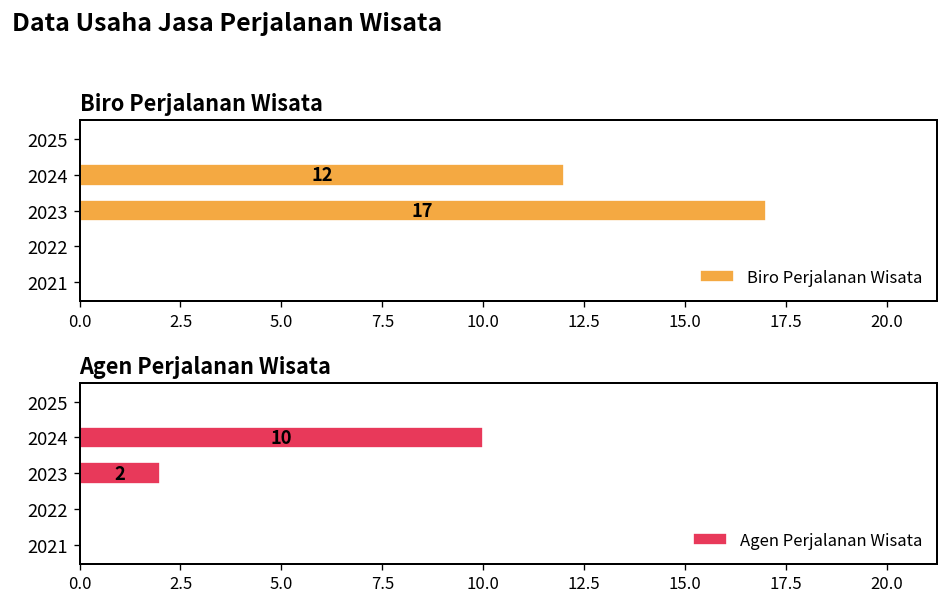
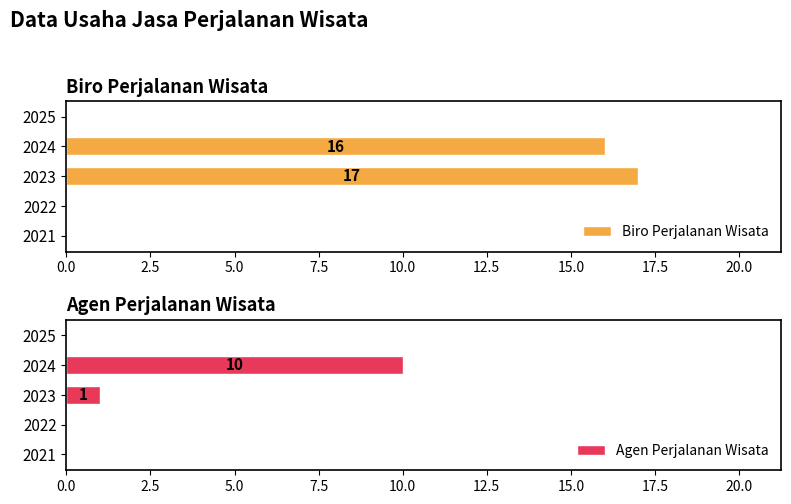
Biro Perjalanan Wisata, 2024: 12 -> 16
Agen Perjalanan Wisata, 2023: 2 -> 1
